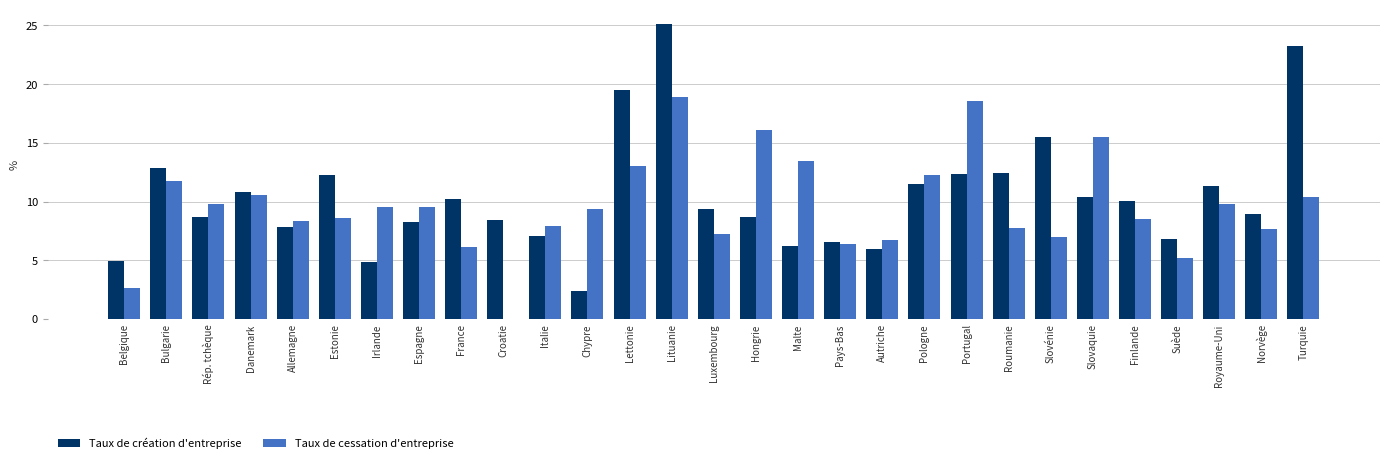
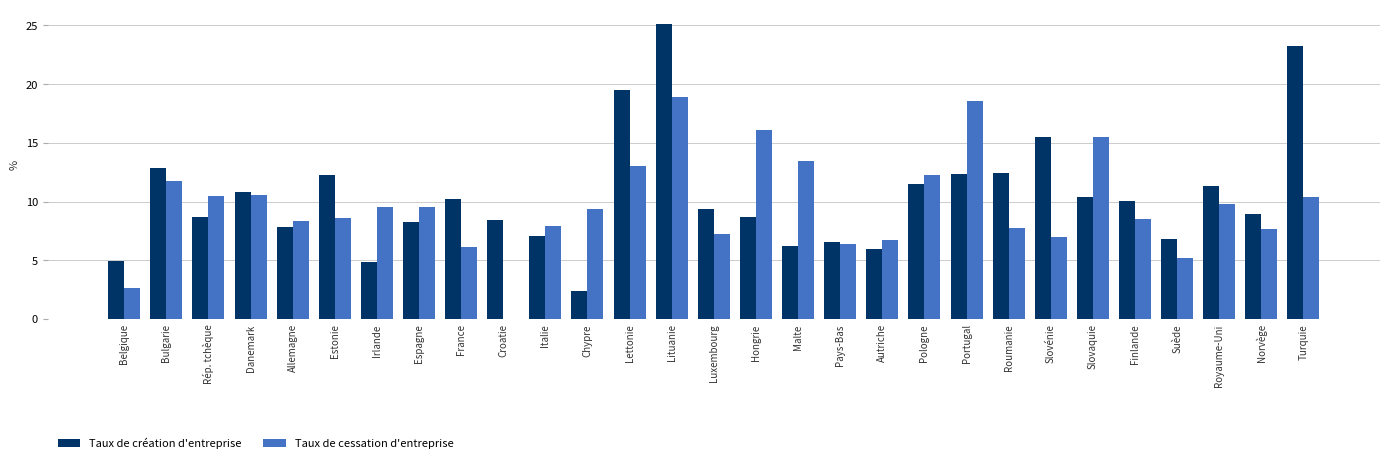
Taux de cessation d'entreprise, Rép. tchèque: 9.8 -> 10.5
